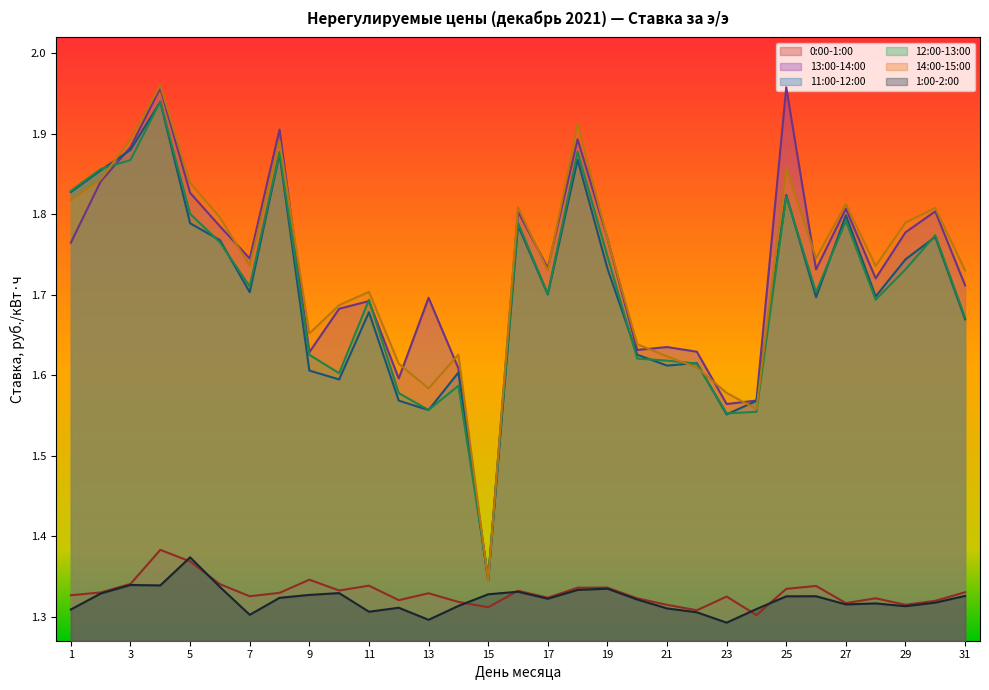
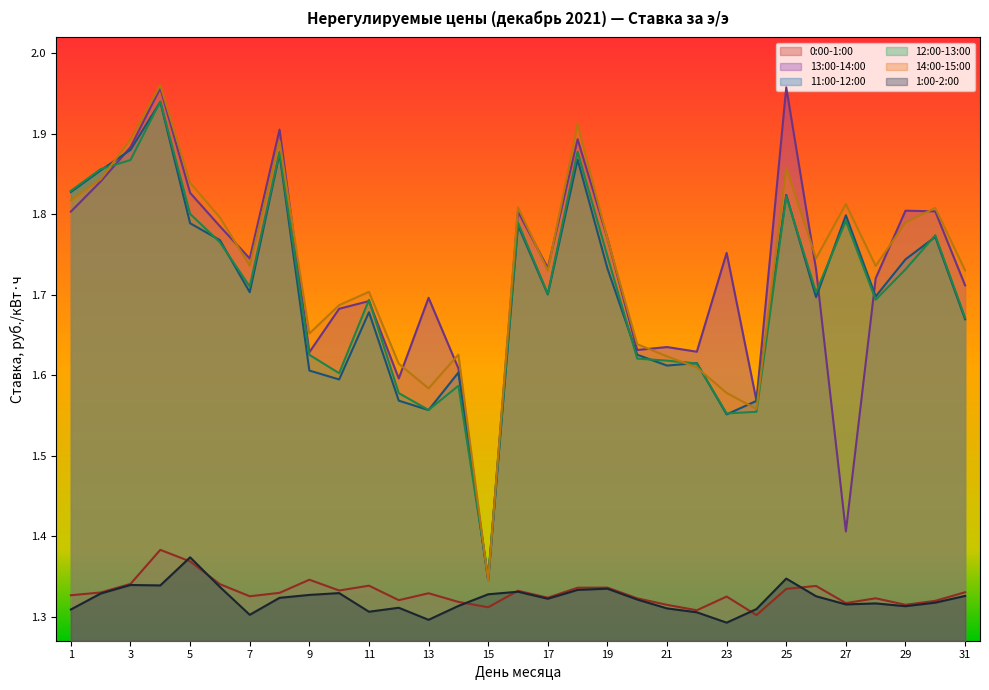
13:00-14:00, 1: 1.76 -> 1.80
13:00-14:00, 23: 1.56 -> 1.75
1:00-2:00, 25: 1.33 -> 1.35
13:00-14:00, 27: 1.81 -> 1.41
13:00-14:00, 29: 1.78 -> 1.80
